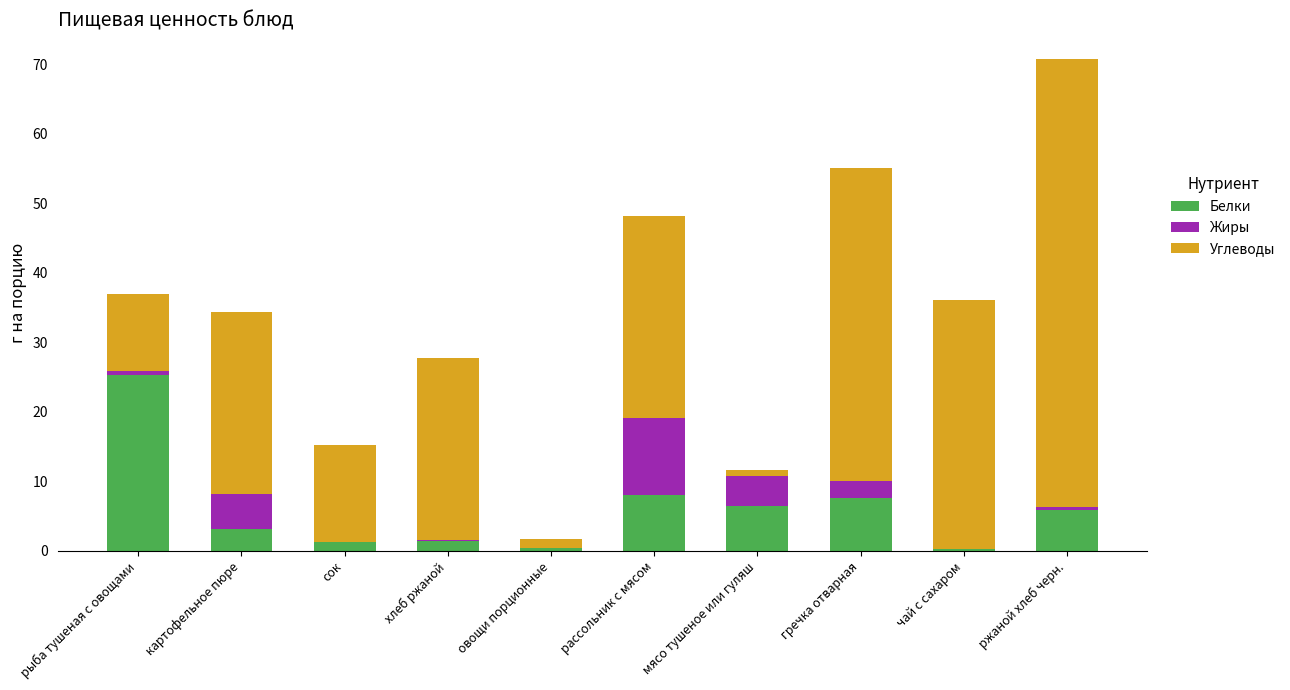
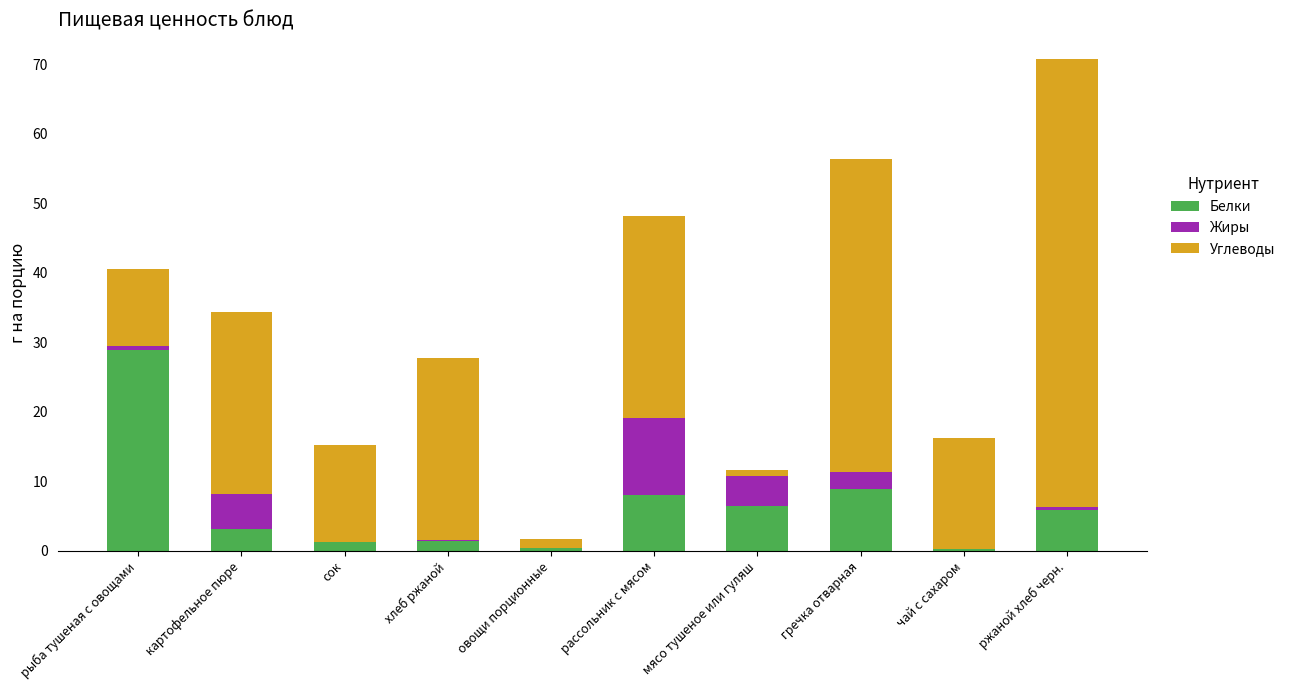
Белки, рыба тушеная с овощами: 25 -> 29
Белки, гречка отварная: 8 -> 9
Углеводы, чай с сахаром: 36 -> 16
